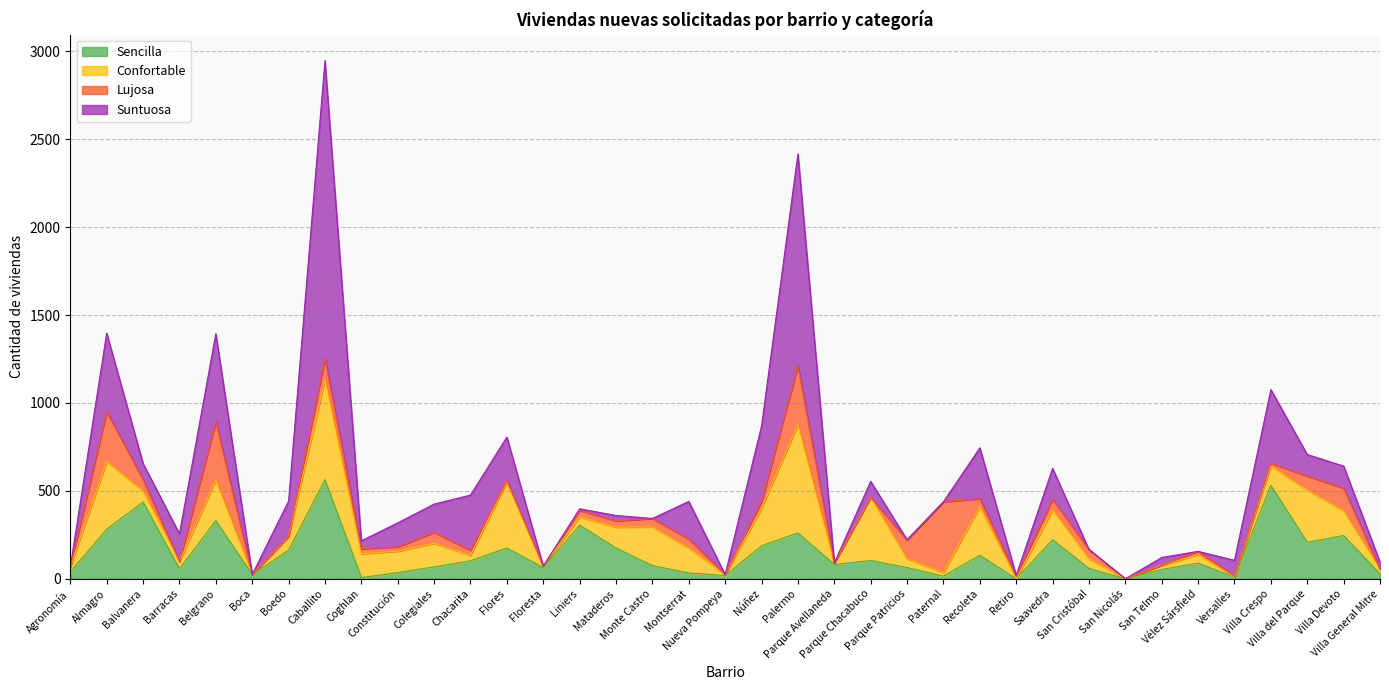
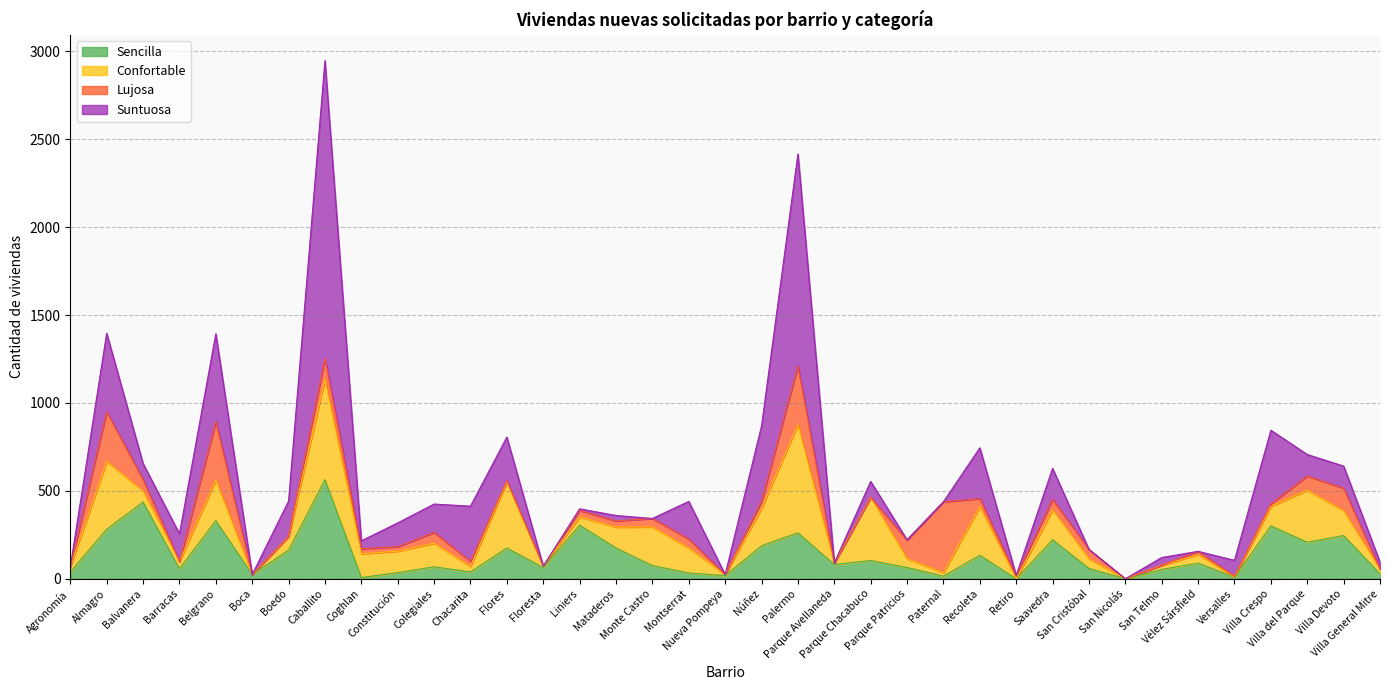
Sencilla, Chacarita: 100 -> 40
Sencilla, Villa Crespo: 530 -> 300
